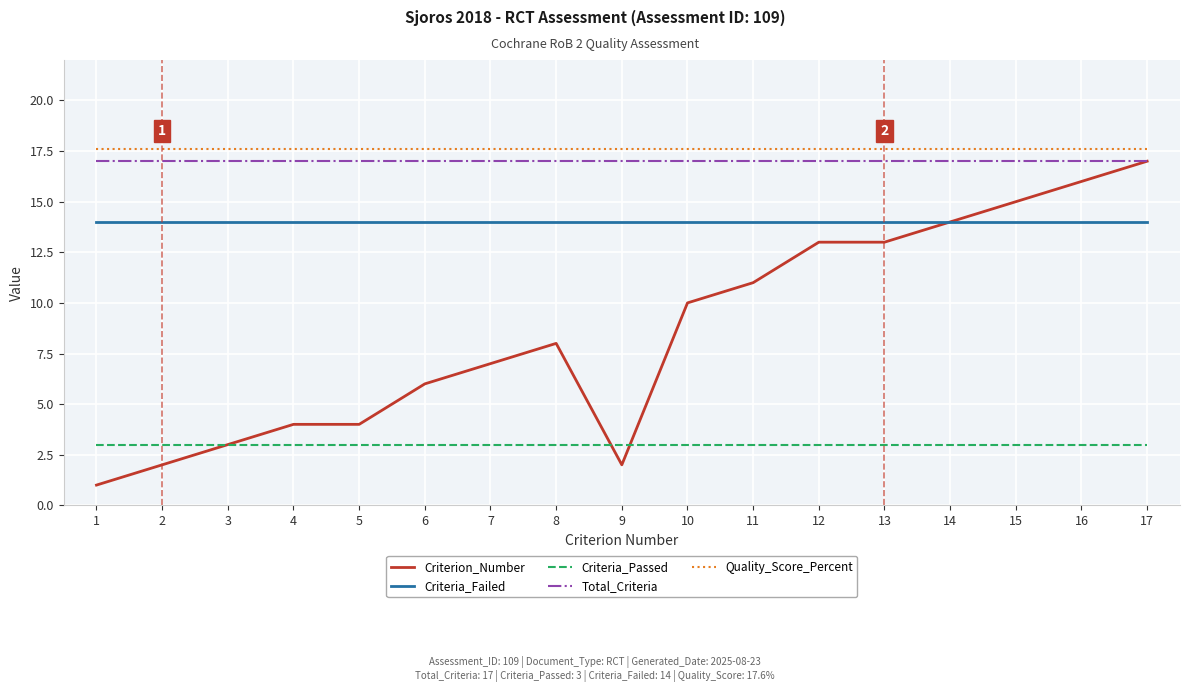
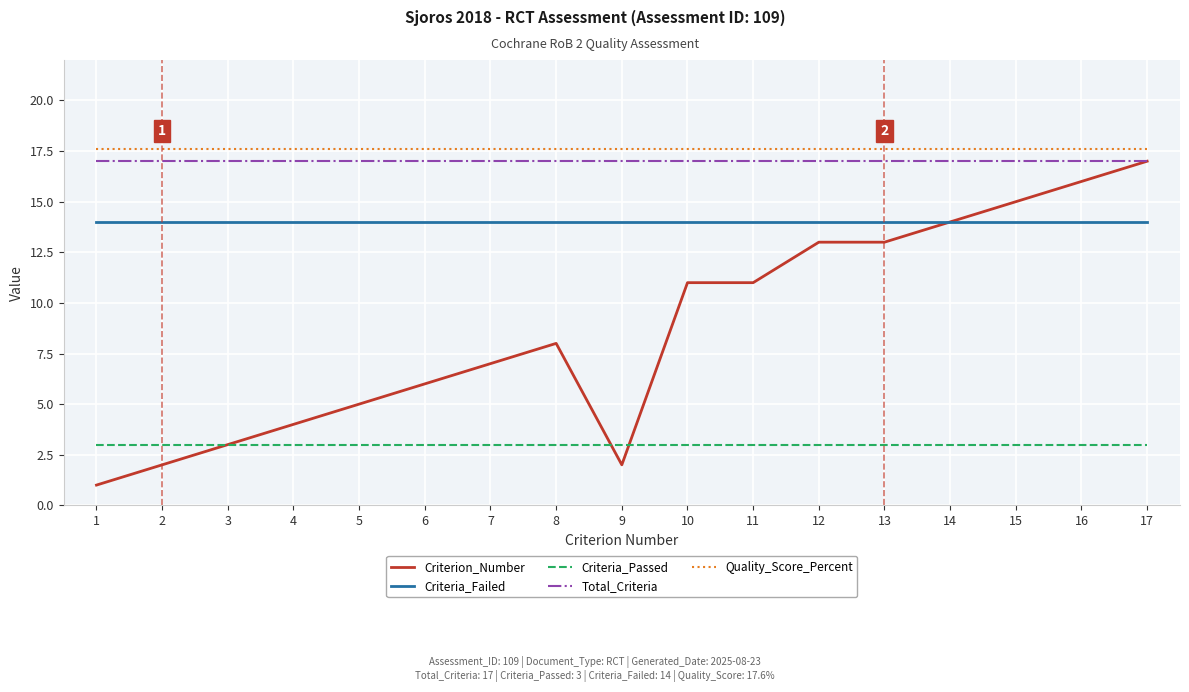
Criterion_Number, 5: 4 -> 5
Criterion_Number, 10: 10 -> 11
